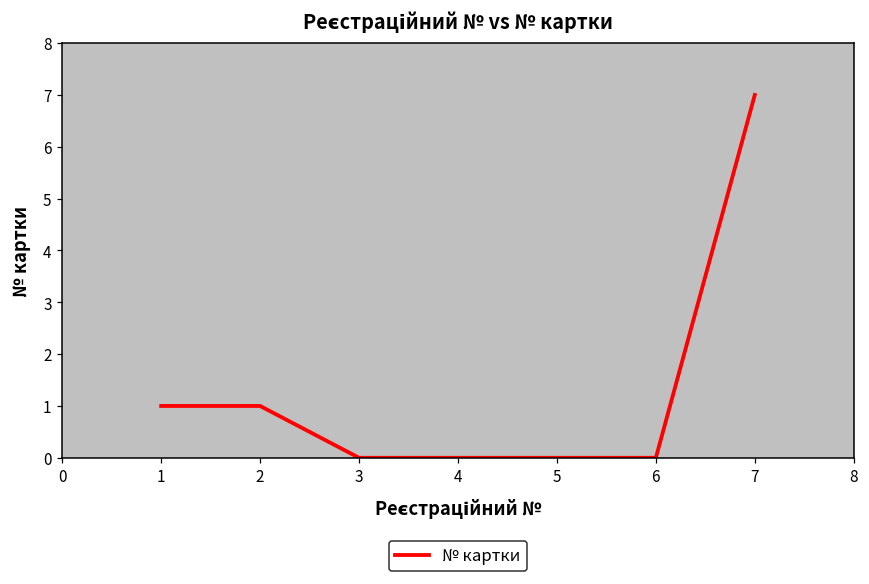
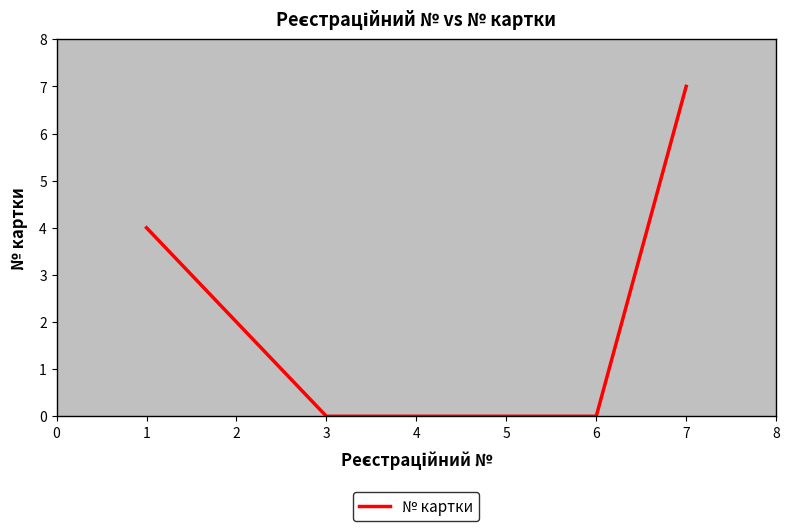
1: 1 -> 4
2: 1 -> 2
